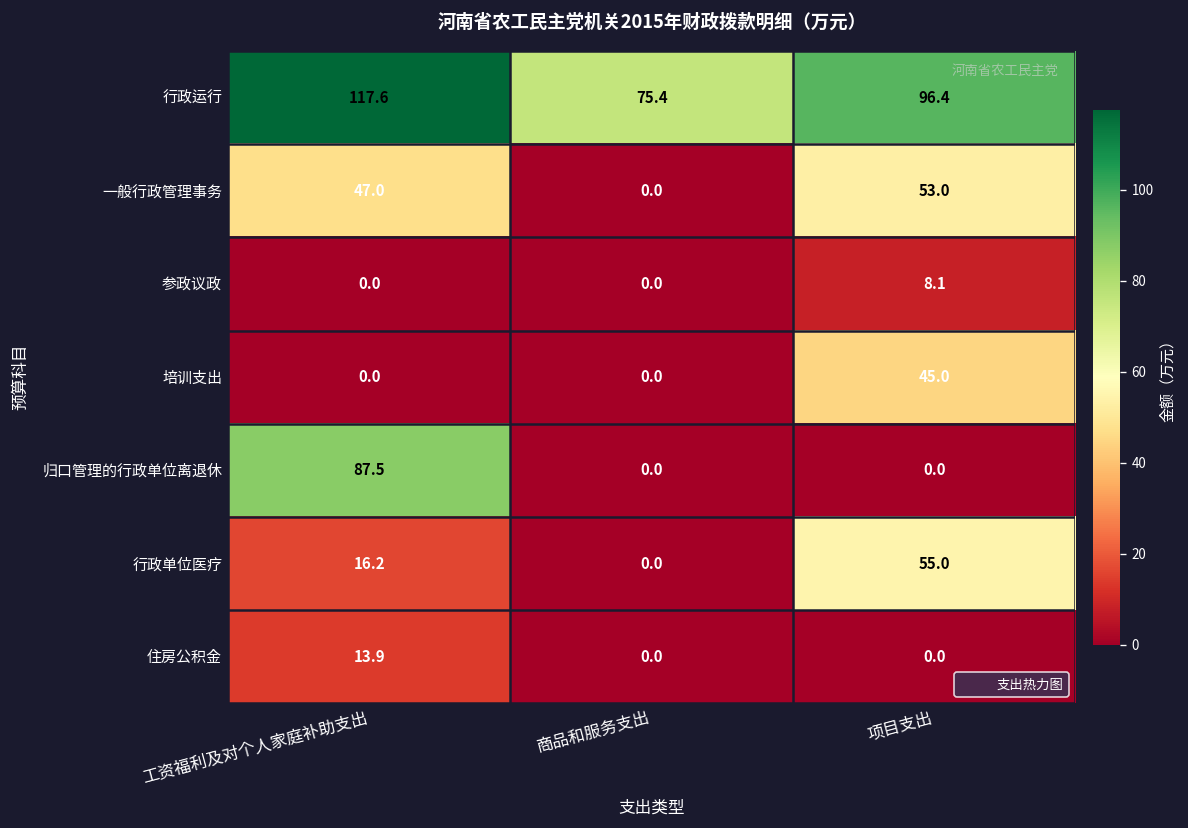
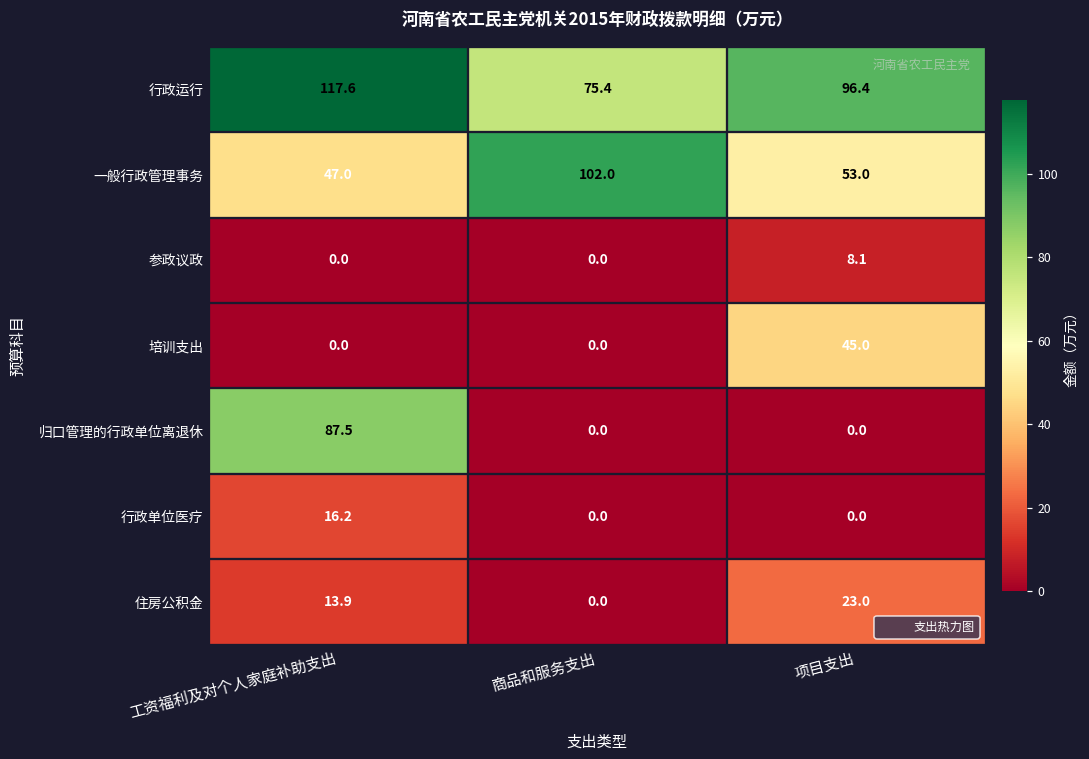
一般行政管理事务, 商品和服务支出: 0.0 -> 102.0
行政单位医疗, 项目支出: 55.0 -> 0.0
住房公积金, 项目支出: 0.0 -> 23.0
